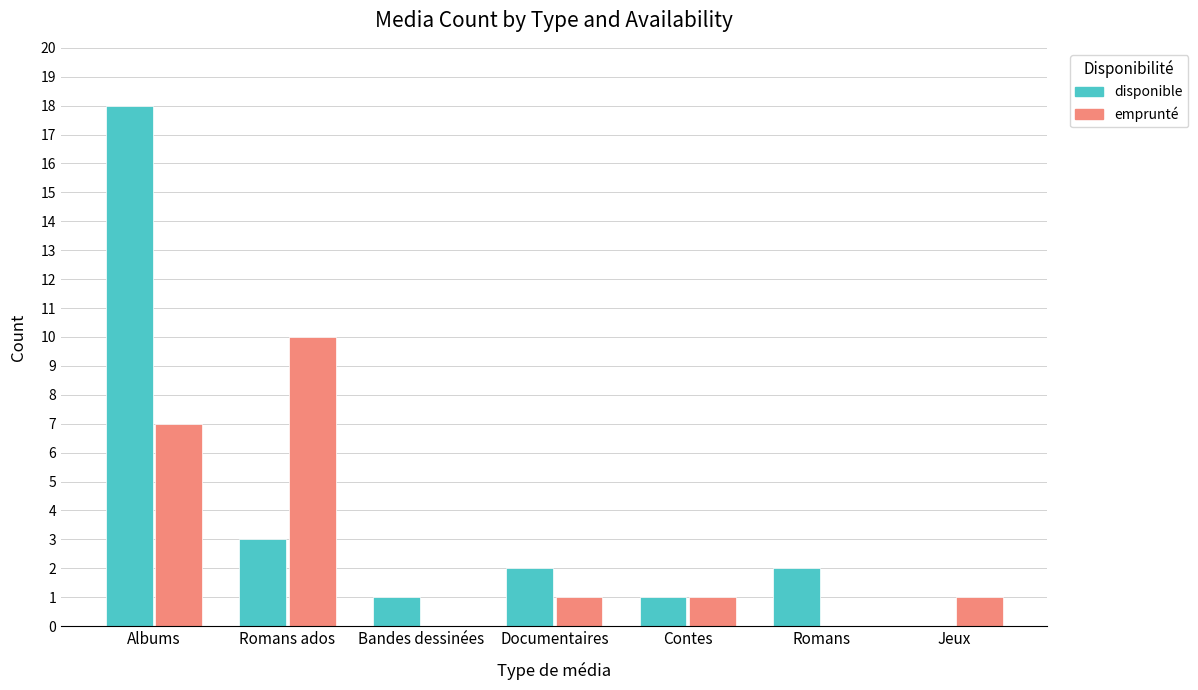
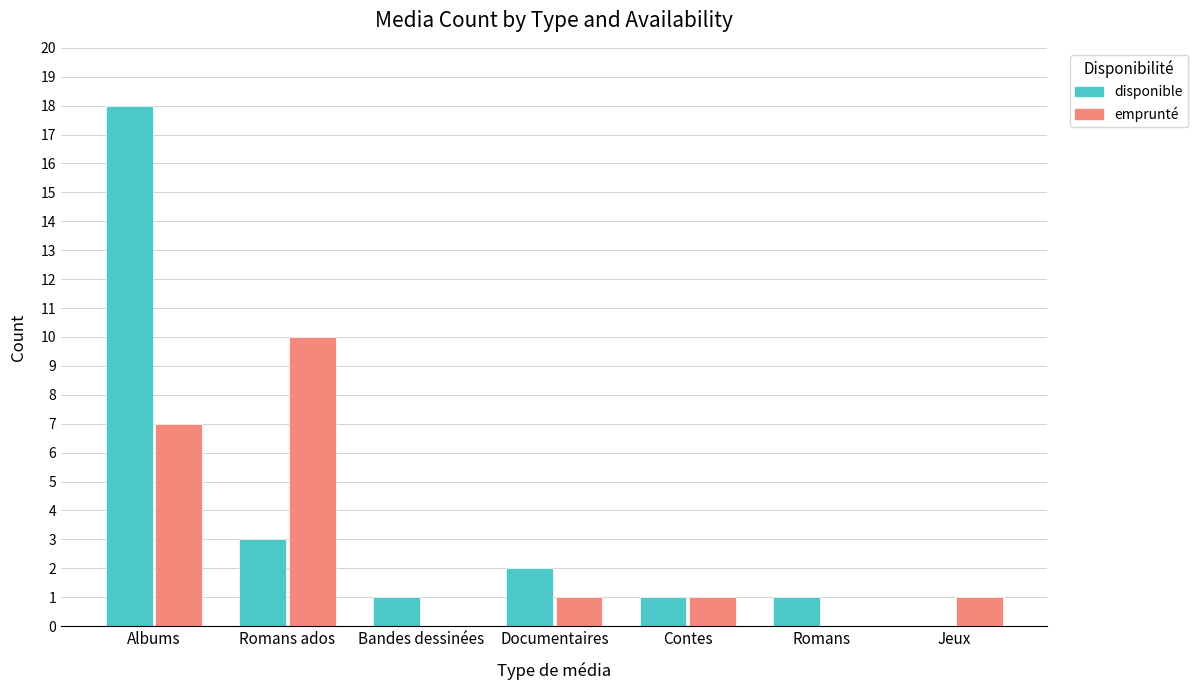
disponible, Romans: 2 -> 1
